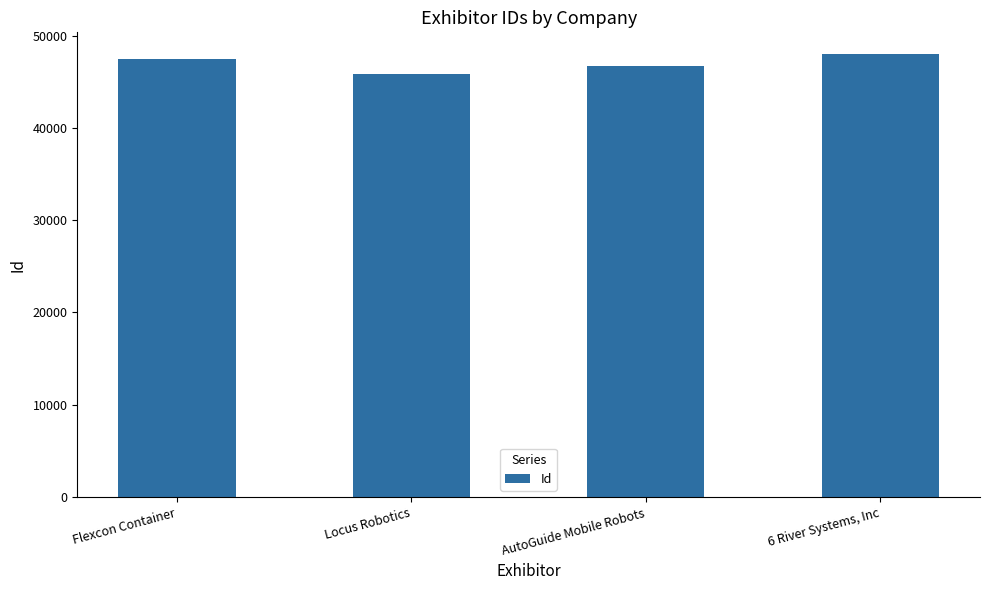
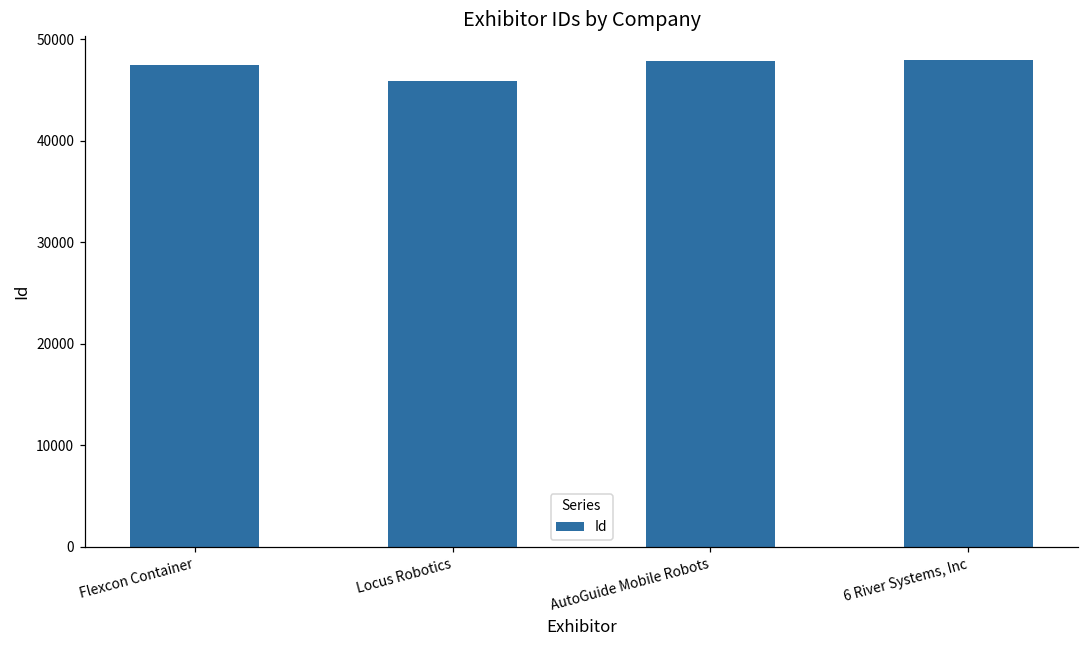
AutoGuide Mobile Robots: 47000 -> 48000
